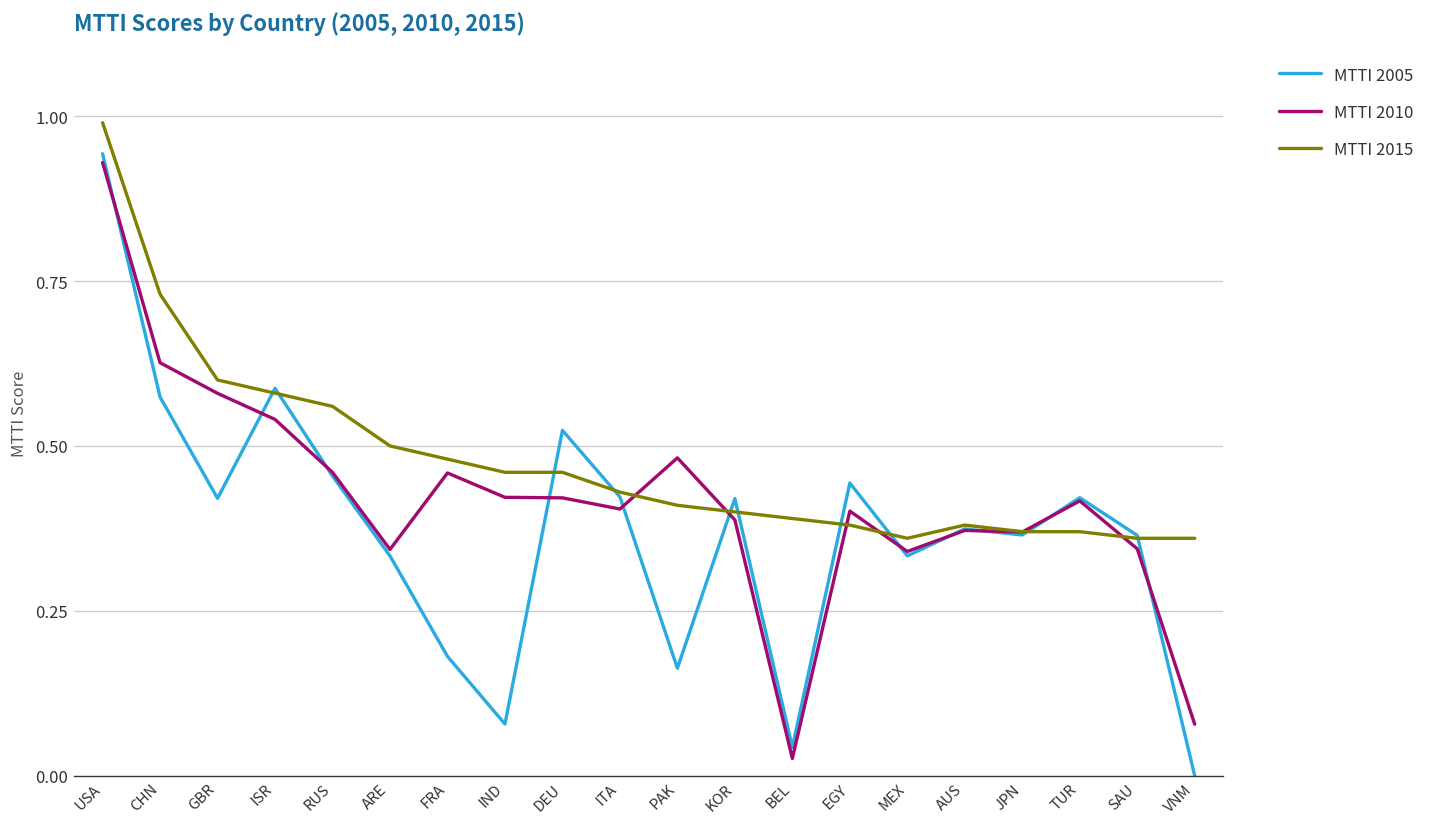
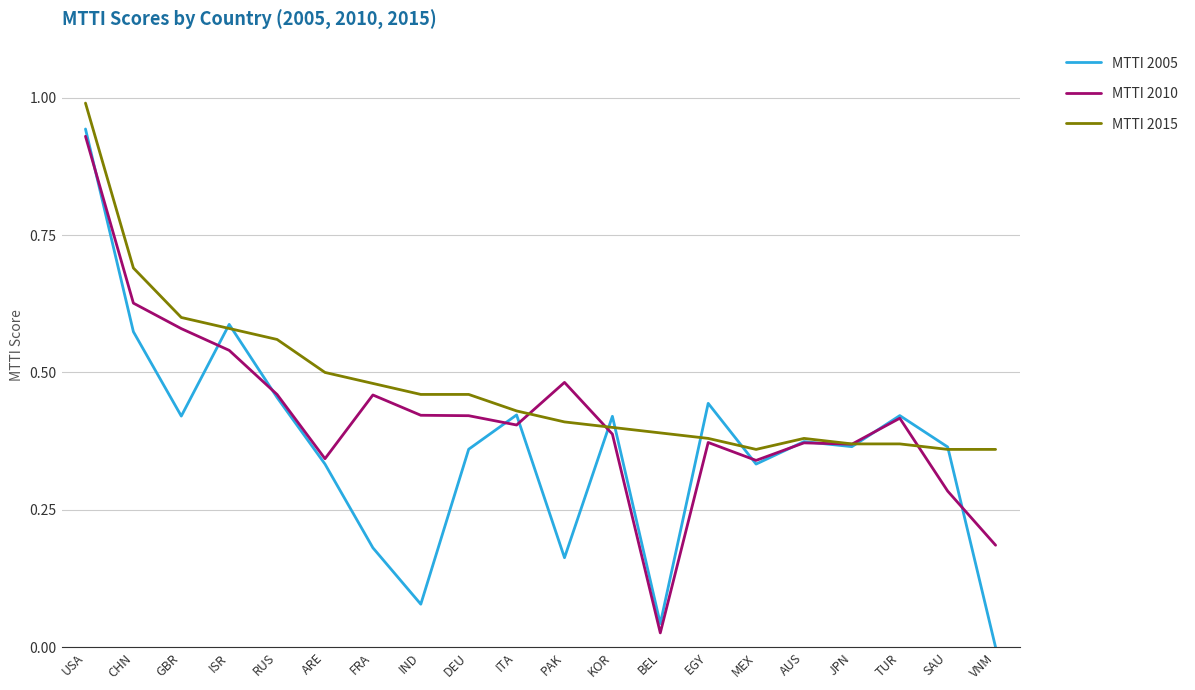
MTTI 2015, CHN: 0.73 -> 0.69
MTTI 2005, DEU: 0.52 -> 0.36
MTTI 2010, EGY: 0.40 -> 0.37
MTTI 2010, SAU: 0.34 -> 0.28
MTTI 2010, VNM: 0.08 -> 0.19
